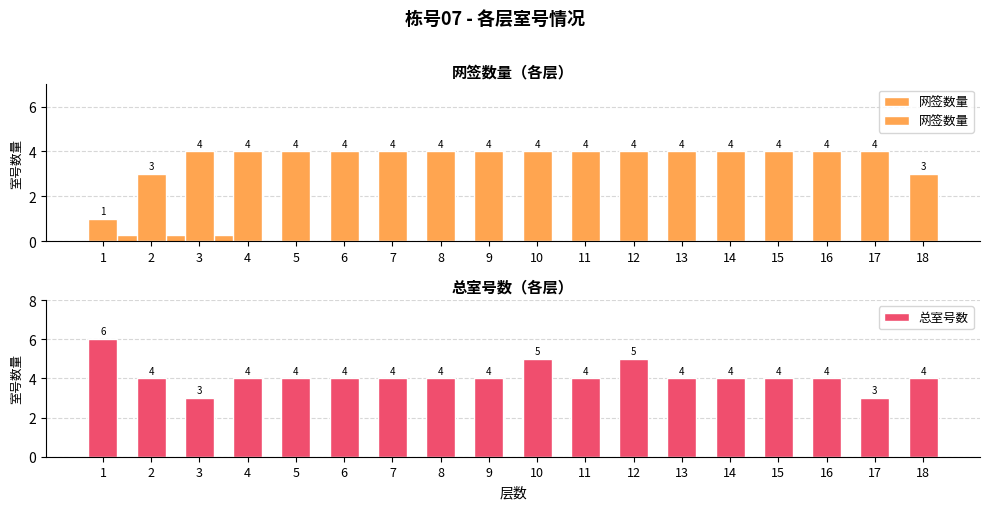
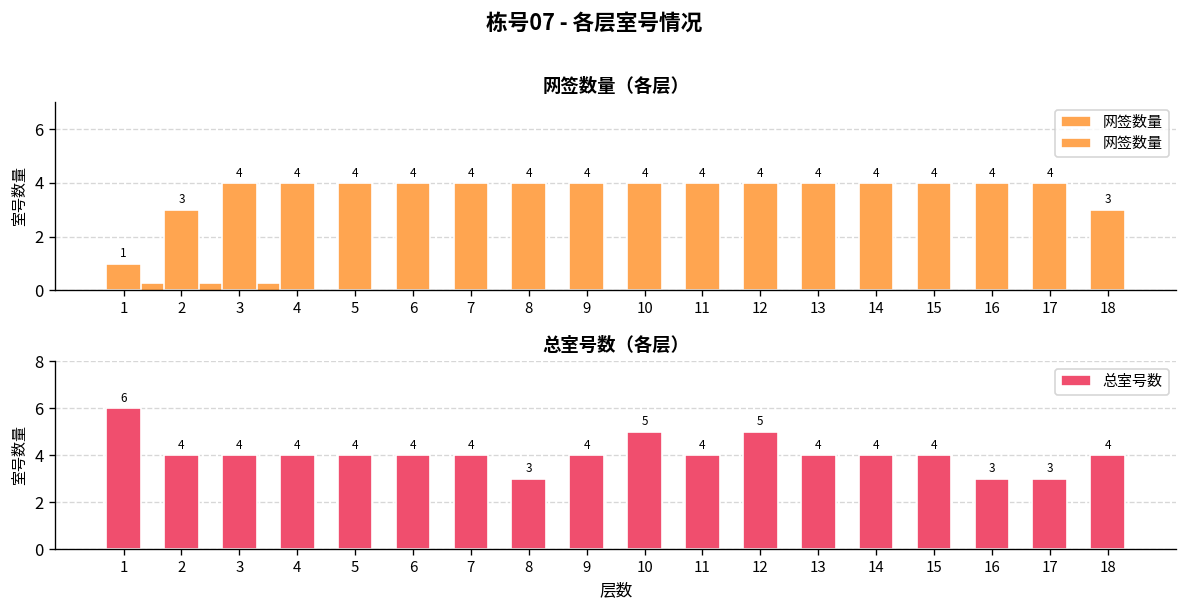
总室号数（各层）, 3: 3 -> 4
总室号数（各层）, 8: 4 -> 3
总室号数（各层）, 16: 4 -> 3
